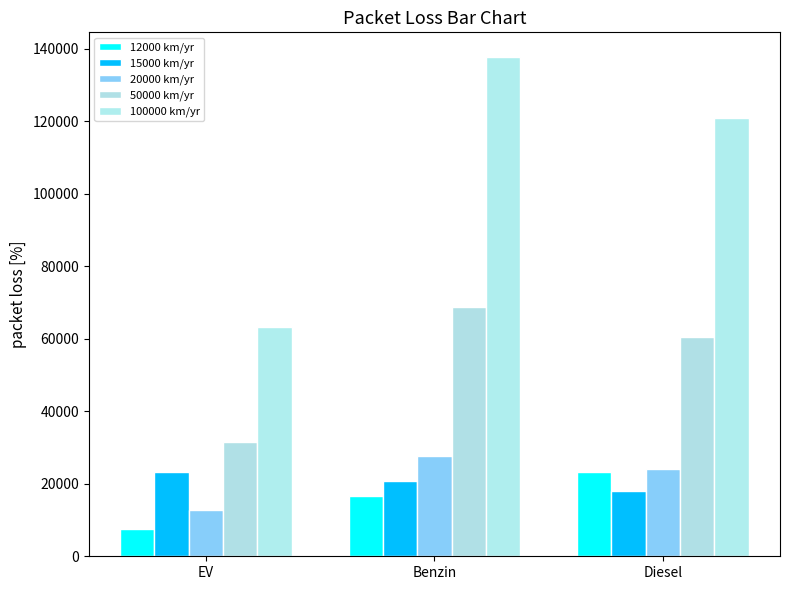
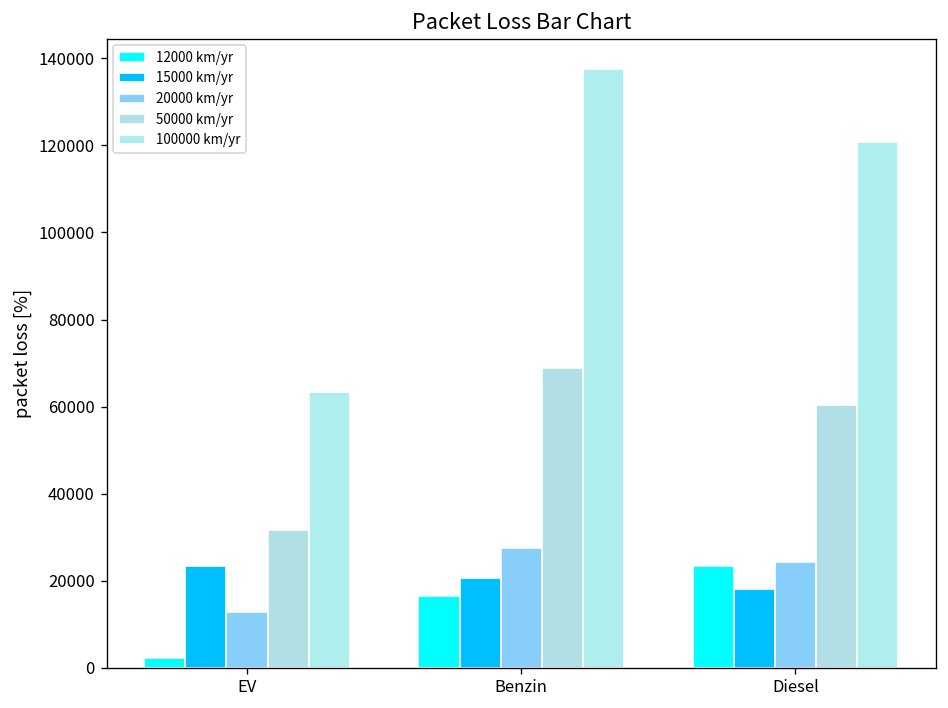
12000 km/yr, EV: 8000 -> 2000
